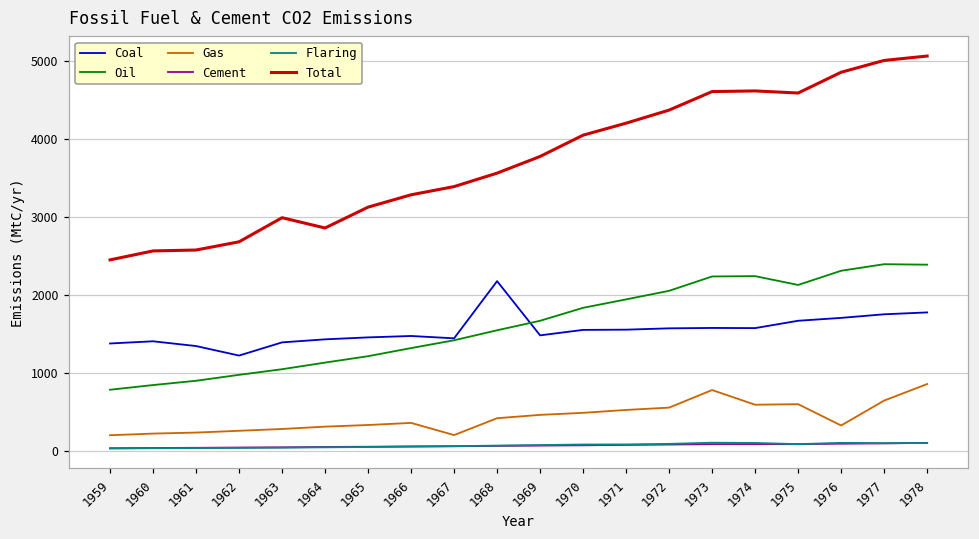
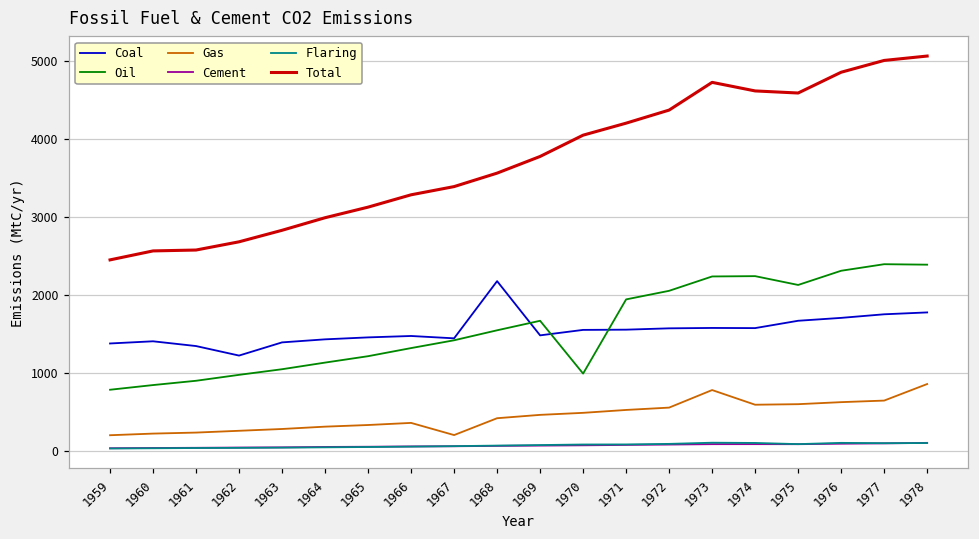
Total, 1963: 3000 -> 2800
Total, 1964: 2900 -> 3000
Oil, 1970: 1800 -> 1000
Total, 1973: 4600 -> 4700
Gas, 1976: 300 -> 600
